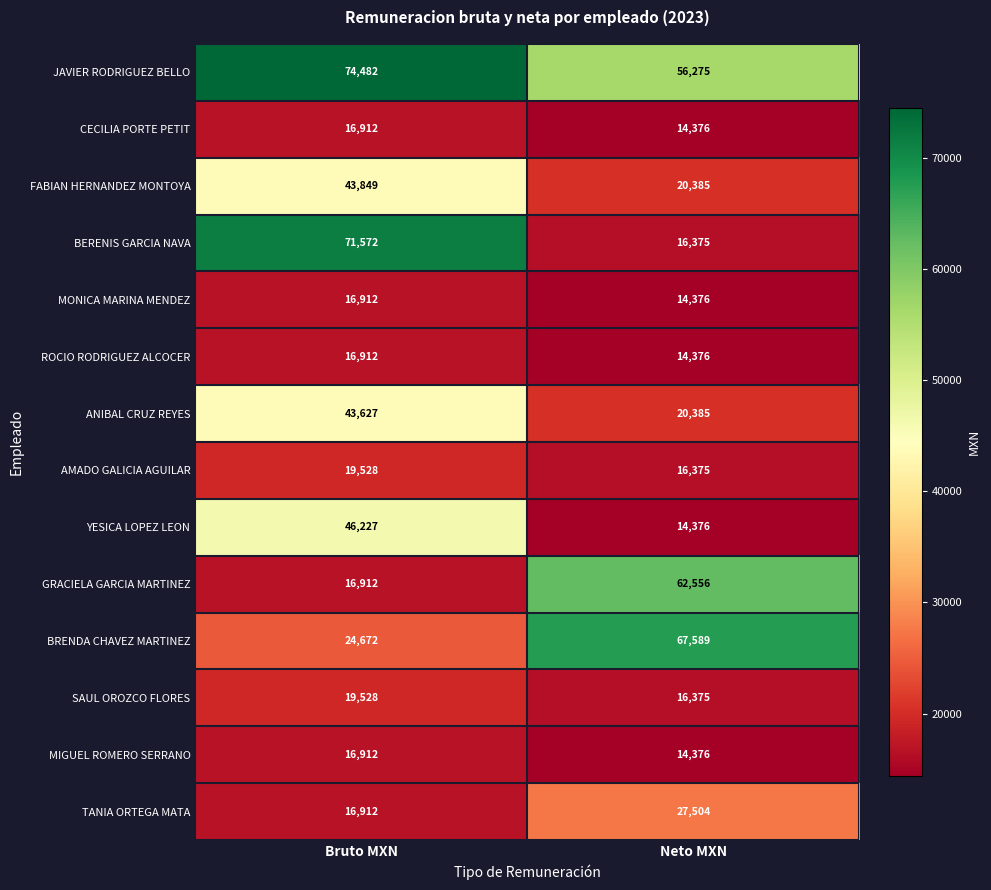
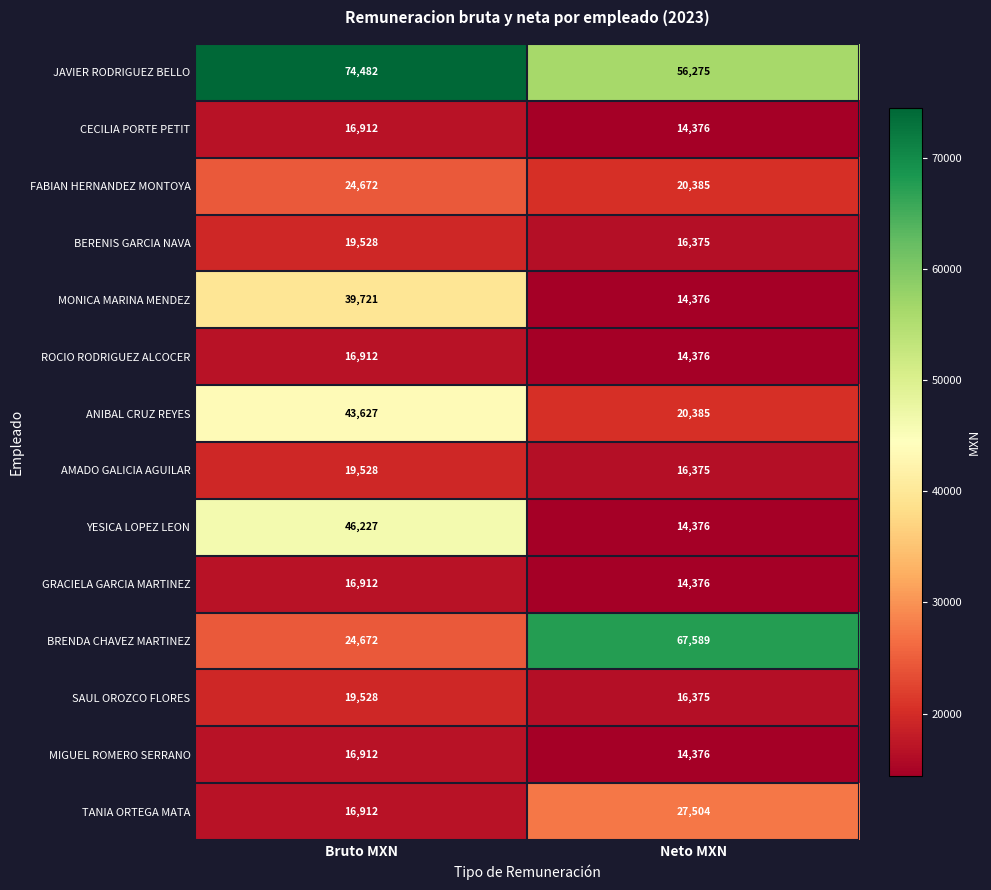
FABIAN HERNANDEZ MONTOYA, Bruto MXN: 43,849 -> 24,672
BERENIS GARCIA NAVA, Bruto MXN: 71,572 -> 19,528
MONICA MARINA MENDEZ, Bruto MXN: 16,912 -> 39,721
GRACIELA GARCIA MARTINEZ, Neto MXN: 62,556 -> 14,376
